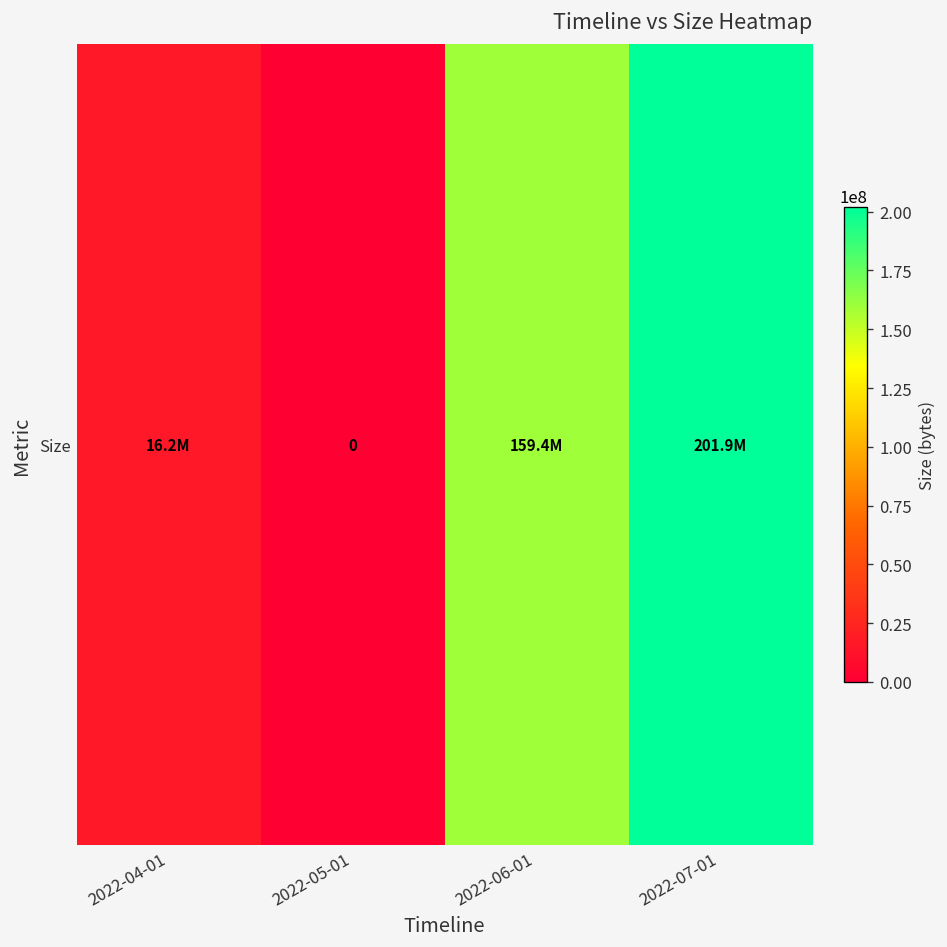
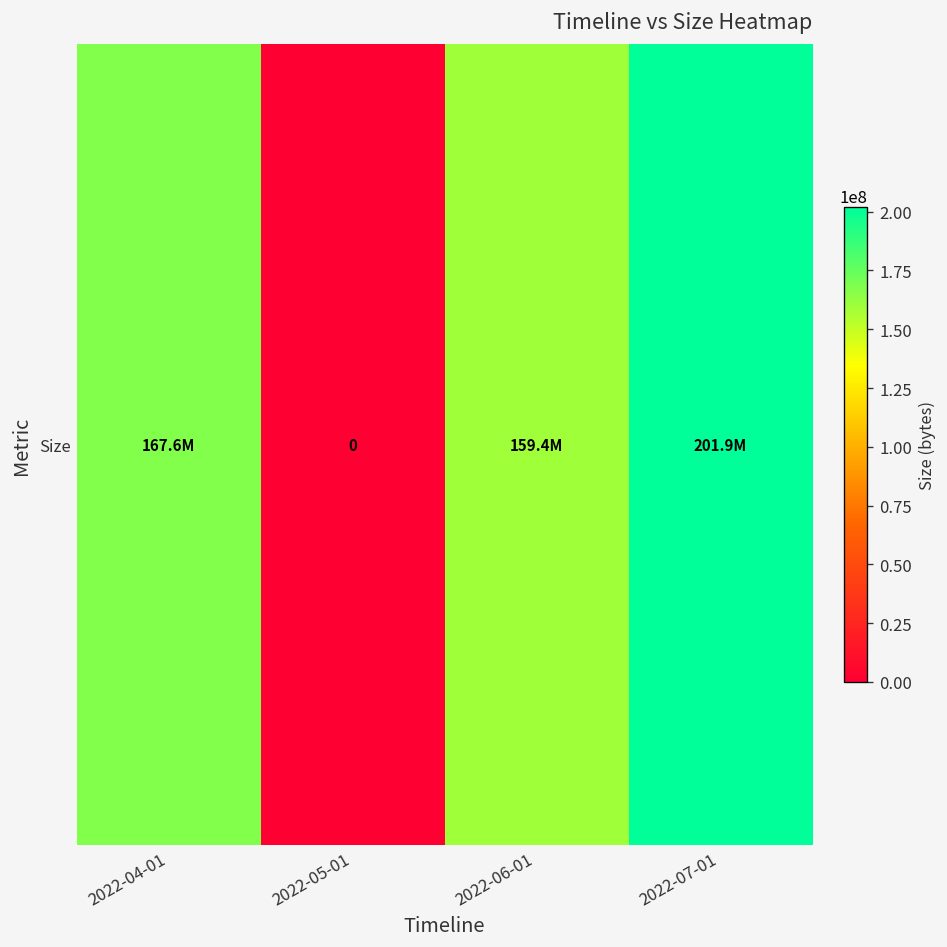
Size, 2022-04-01: 16.2M -> 167.6M
